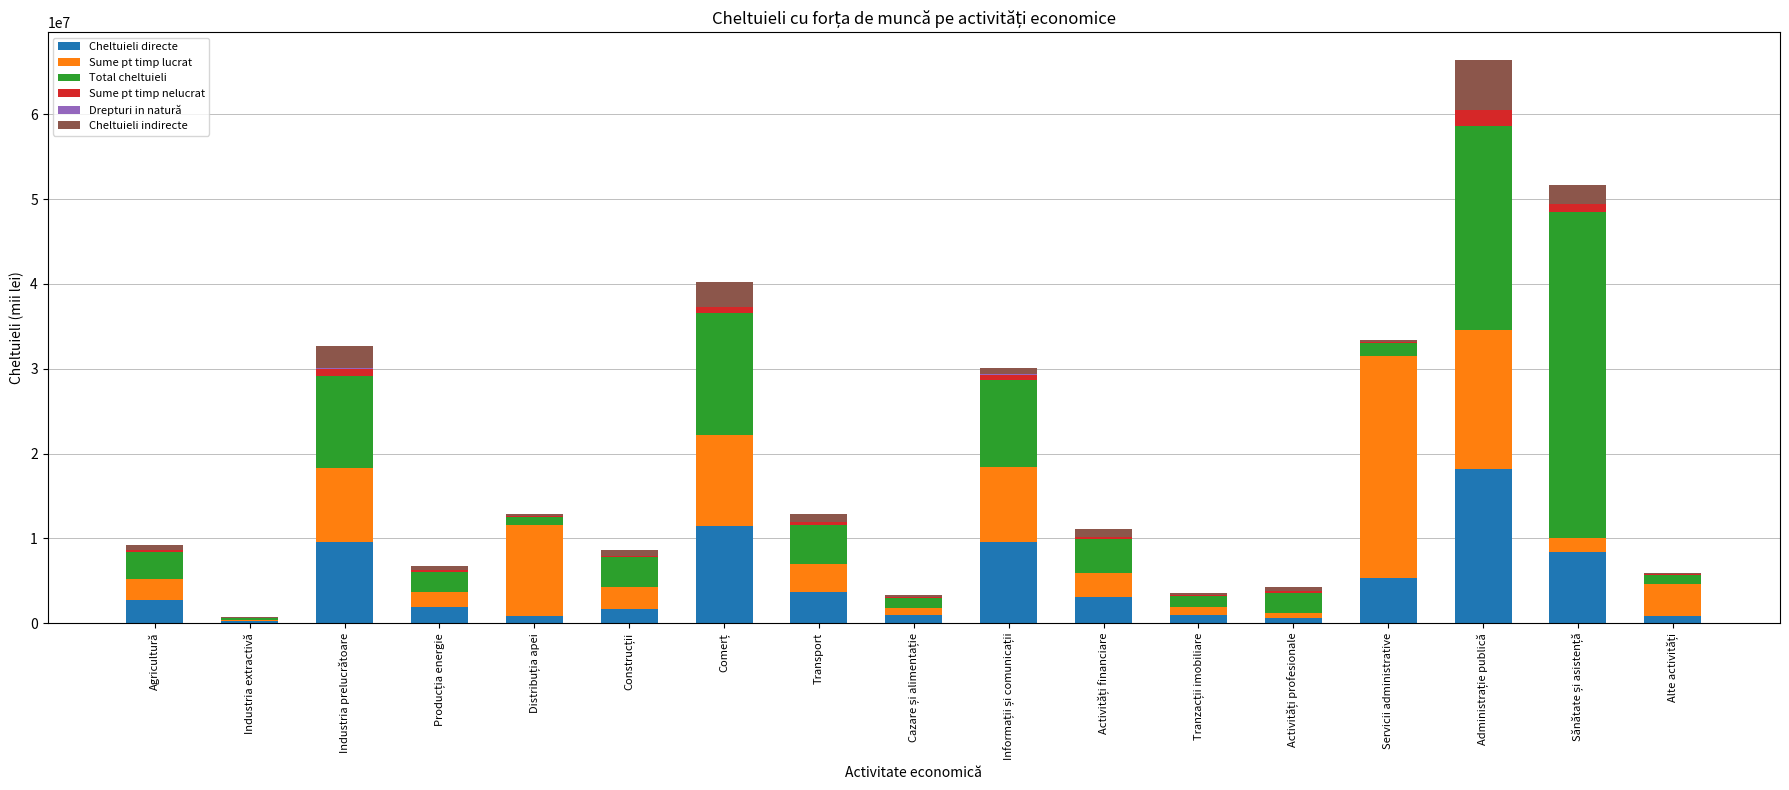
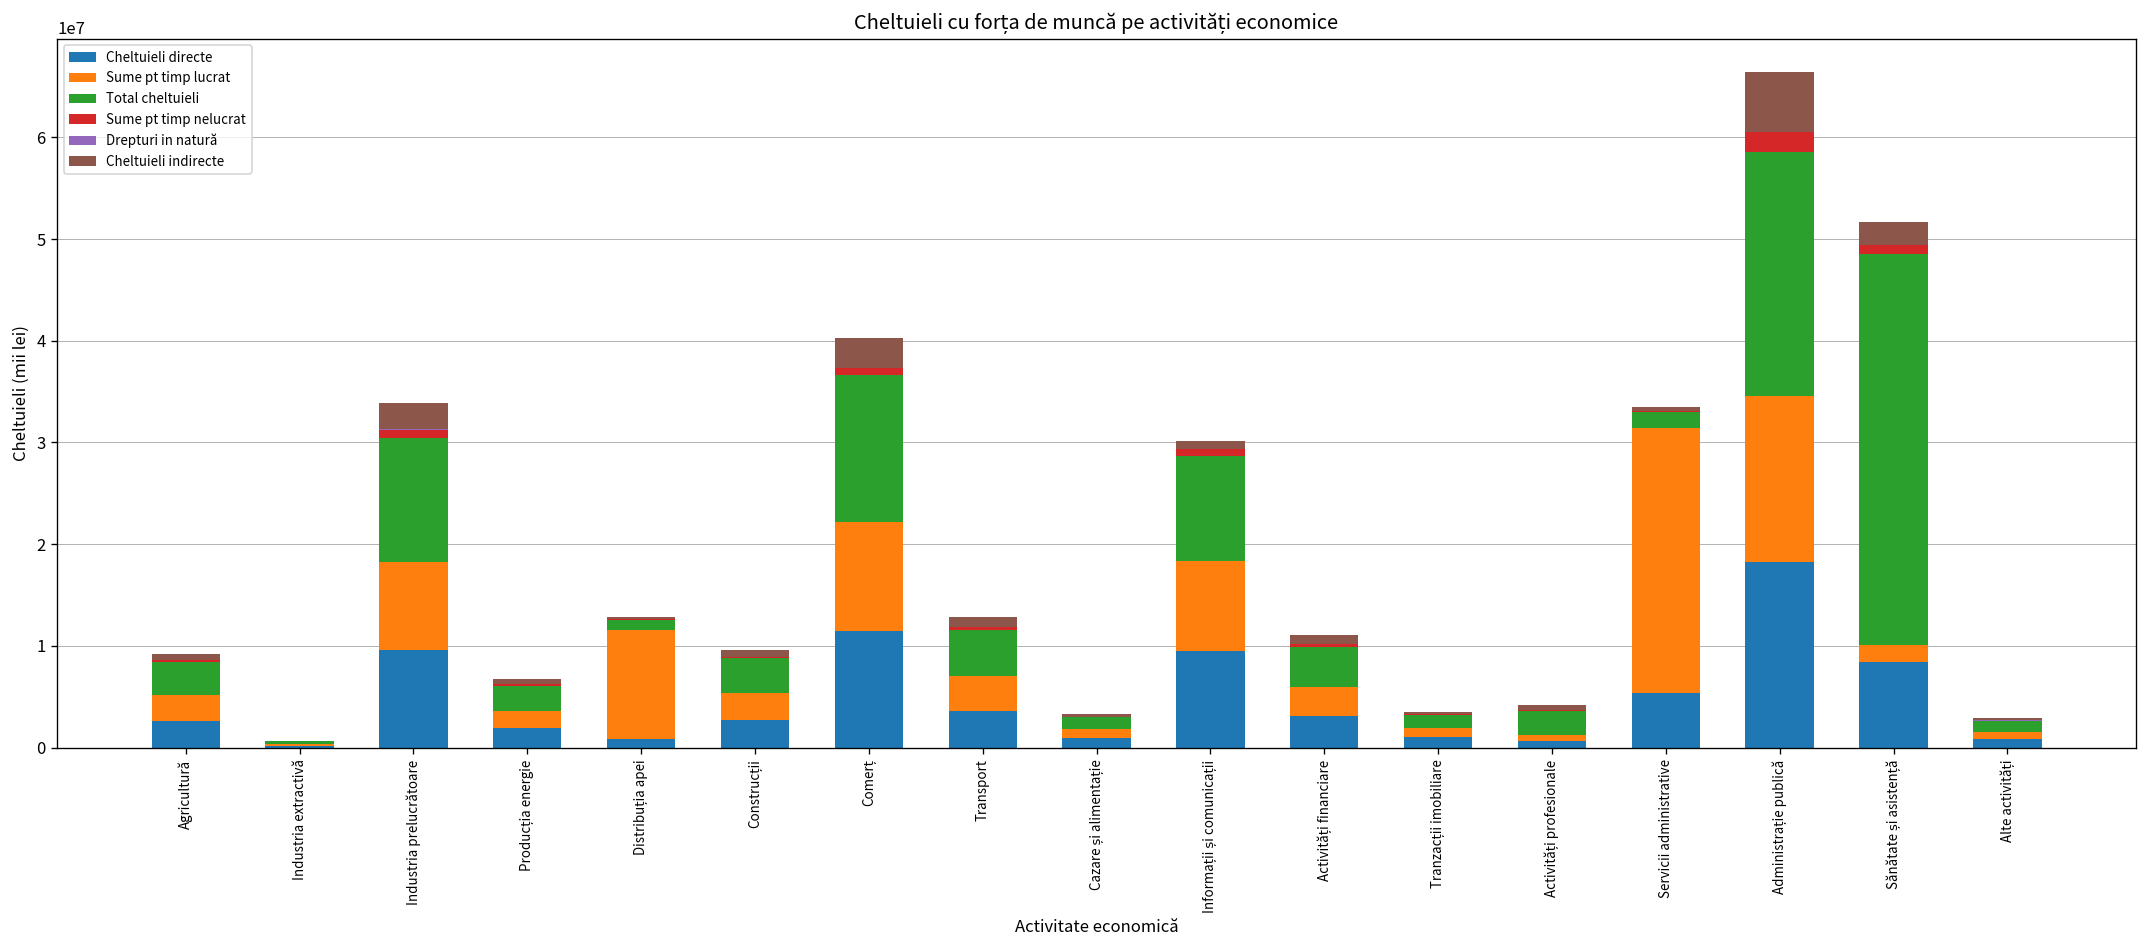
Total cheltuieli, Industria prelucrătoare: 11000000 -> 12000000
Cheltuieli directe, Construcții: 2000000 -> 3000000
Sume pt timp lucrat, Alte activități: 4000000 -> 1000000
